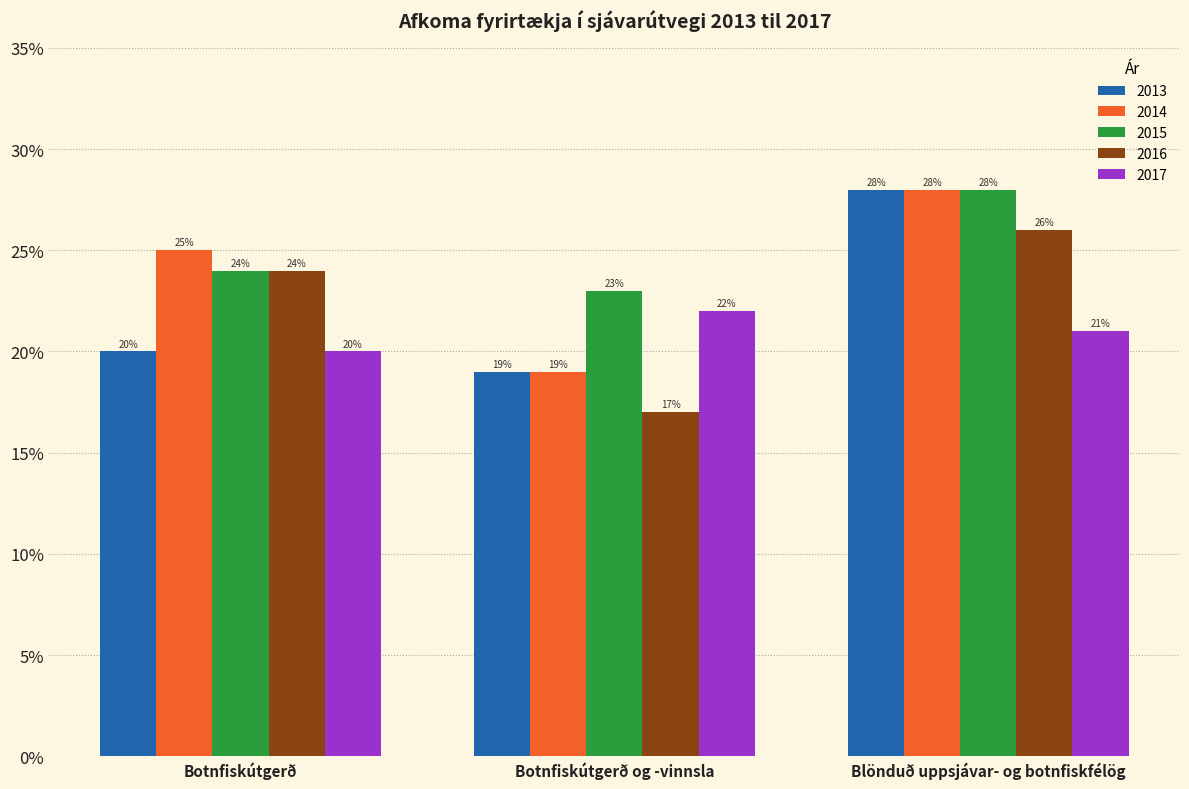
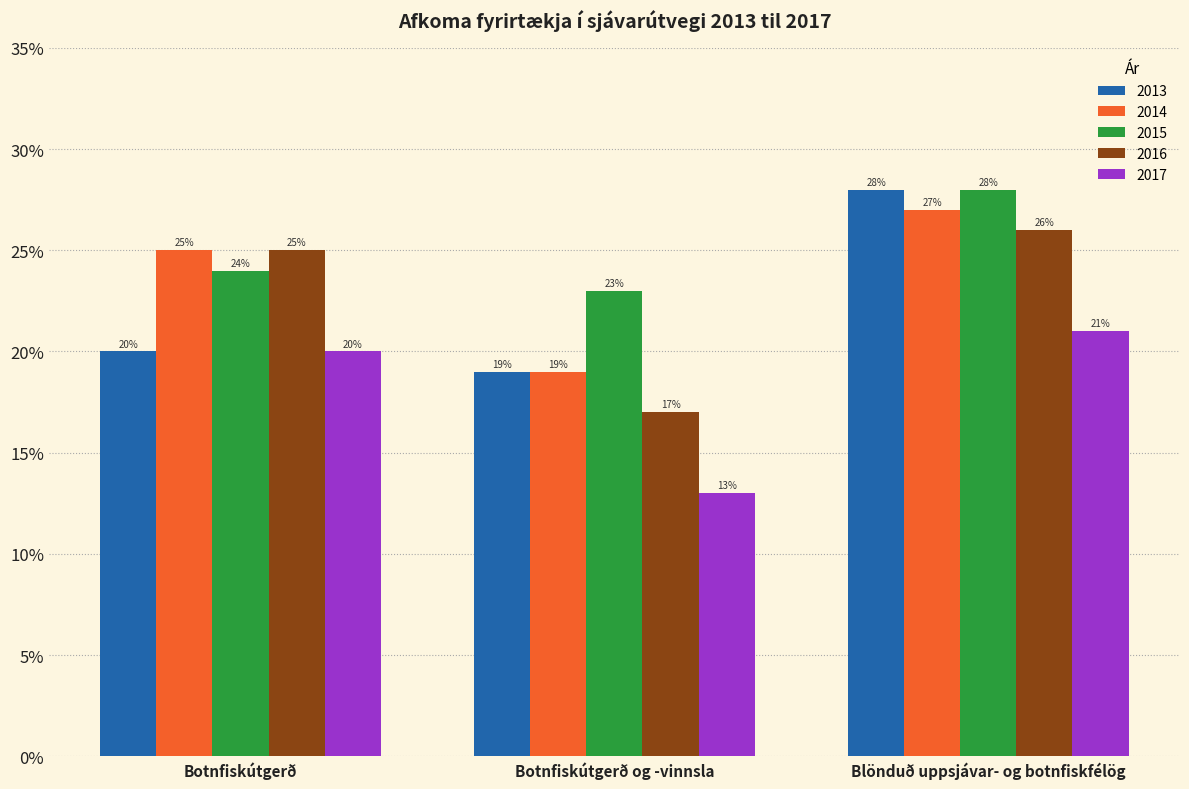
2016, Botnfiskútgerð: 24% -> 25%
2017, Botnfiskútgerð og -vinnsla: 22% -> 13%
2014, Blönduð uppsjávar- og botnfiskfélög: 28% -> 27%
